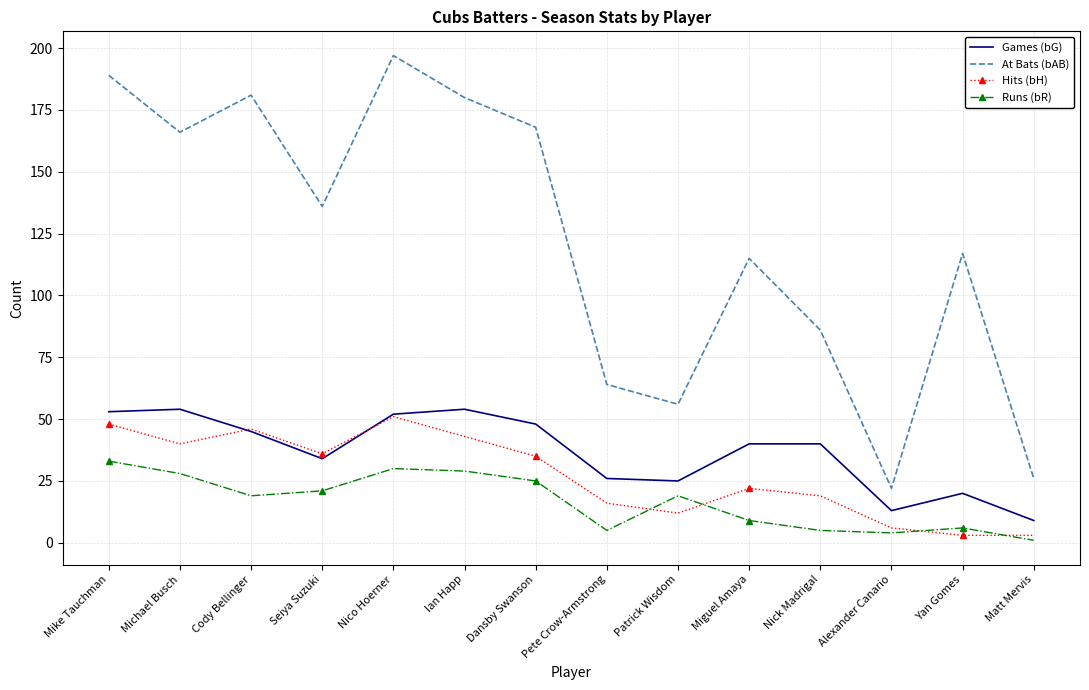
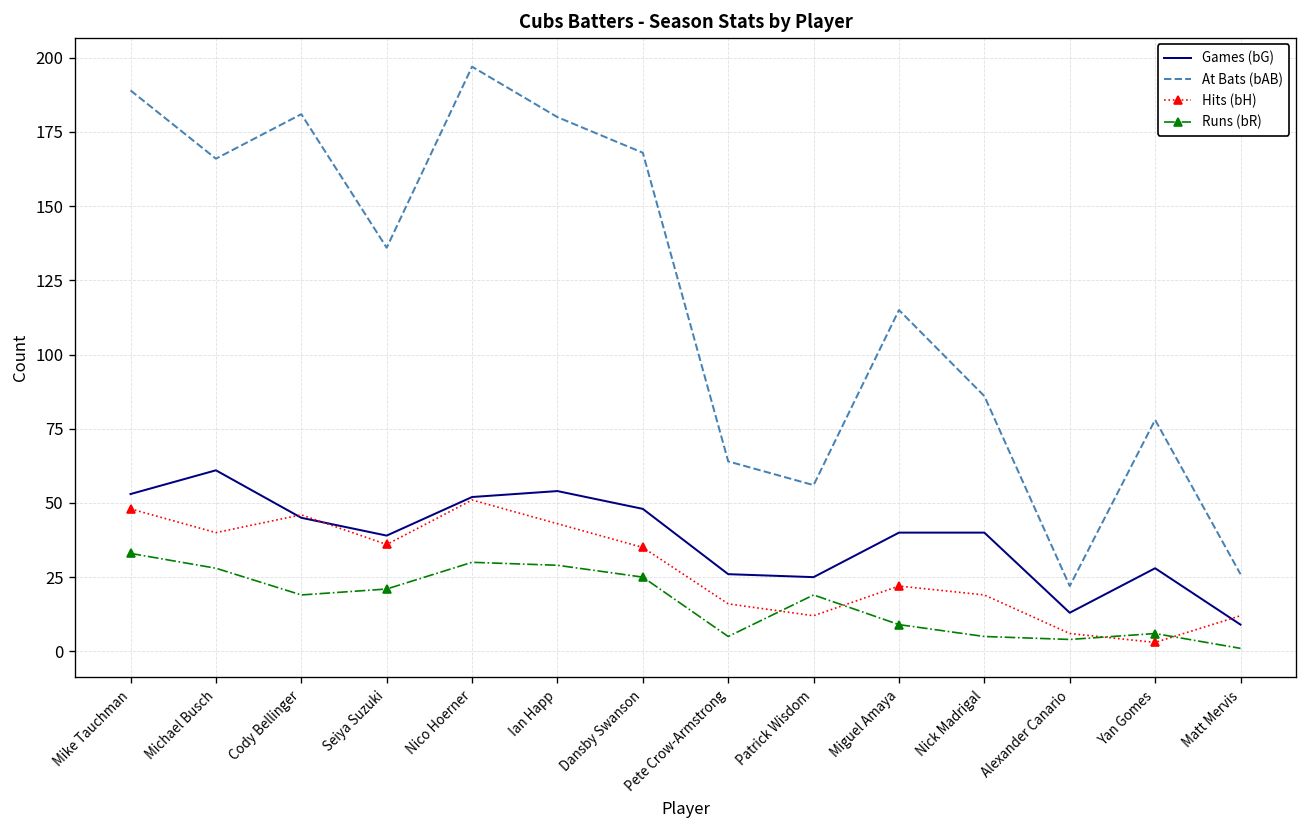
Games (bG), Michael Busch: 54 -> 61
Games (bG), Seiya Suzuki: 34 -> 39
Games (bG), Yan Gomes: 20 -> 28
At Bats (bAB), Yan Gomes: 117 -> 78
Hits (bH), Matt Mervis: 3 -> 12
